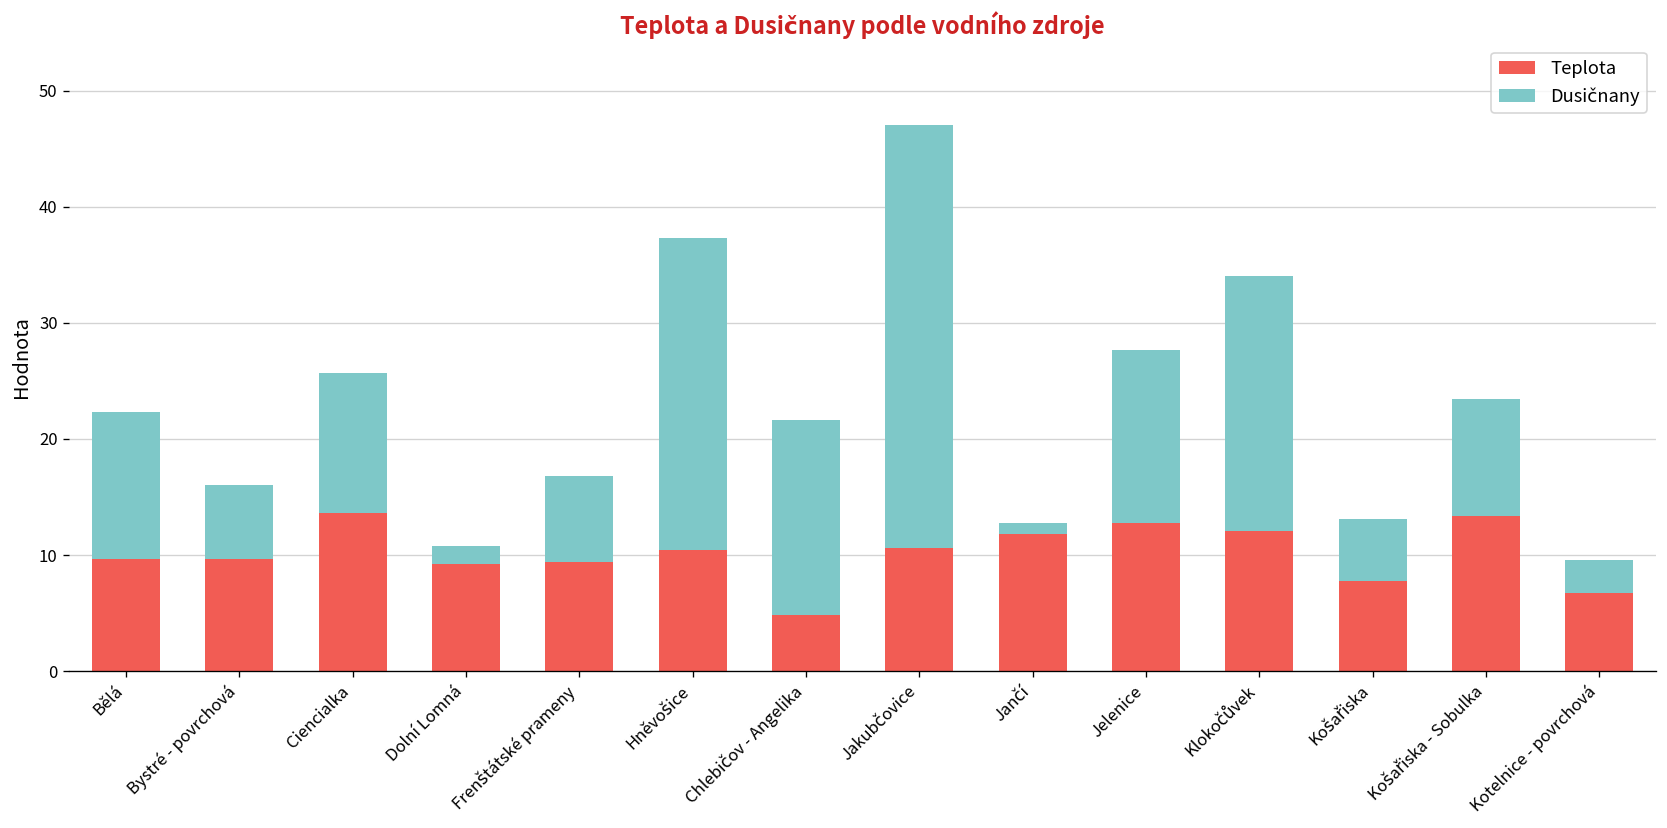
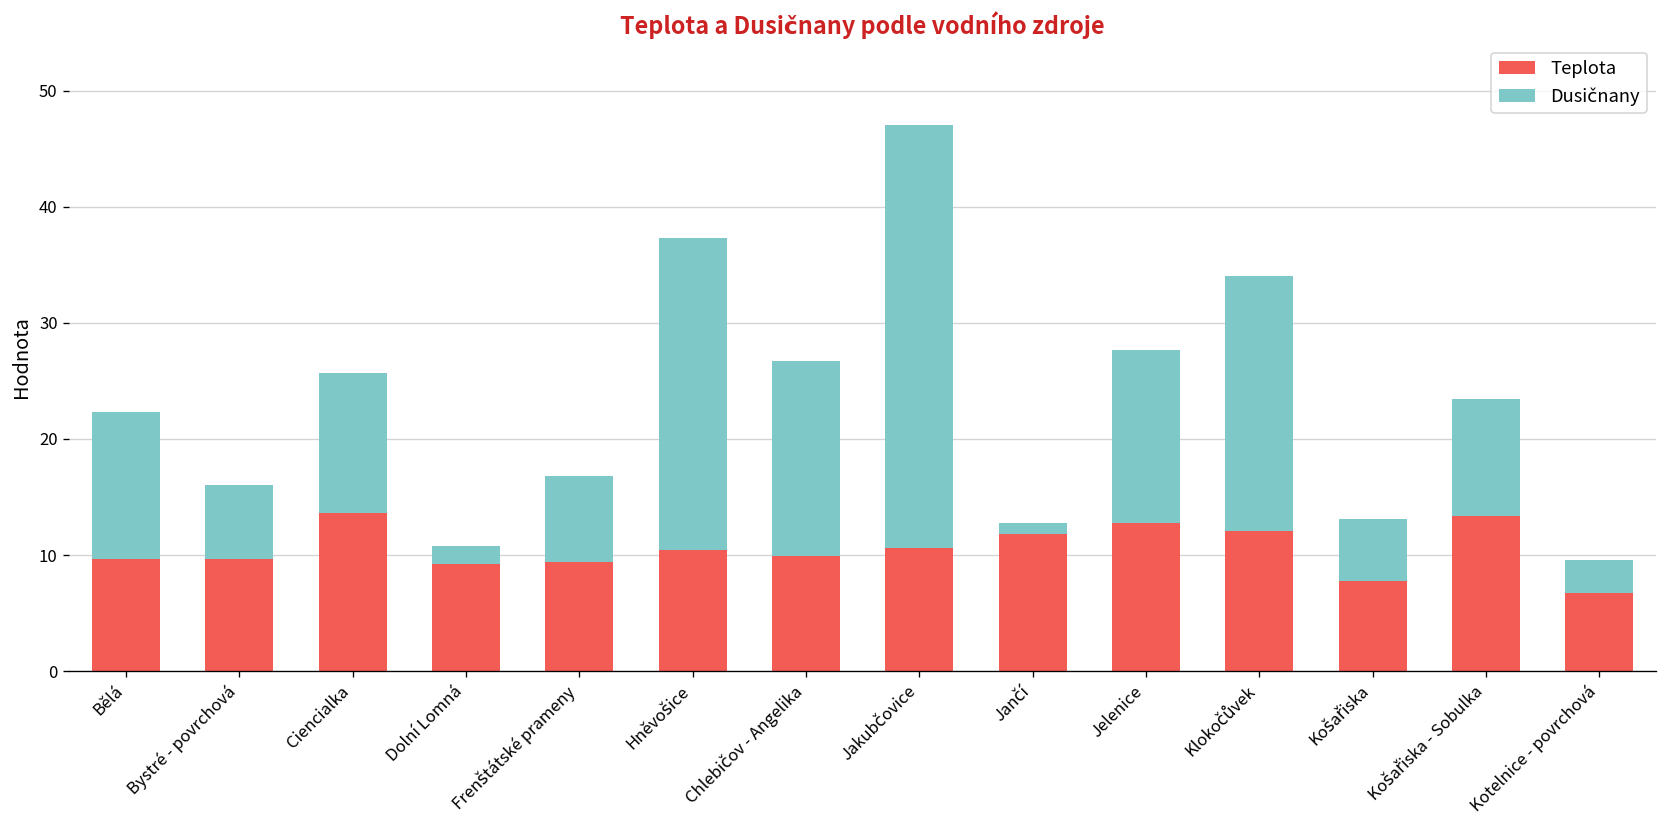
Teplota, Chlebičov - Angelika: 5 -> 10
